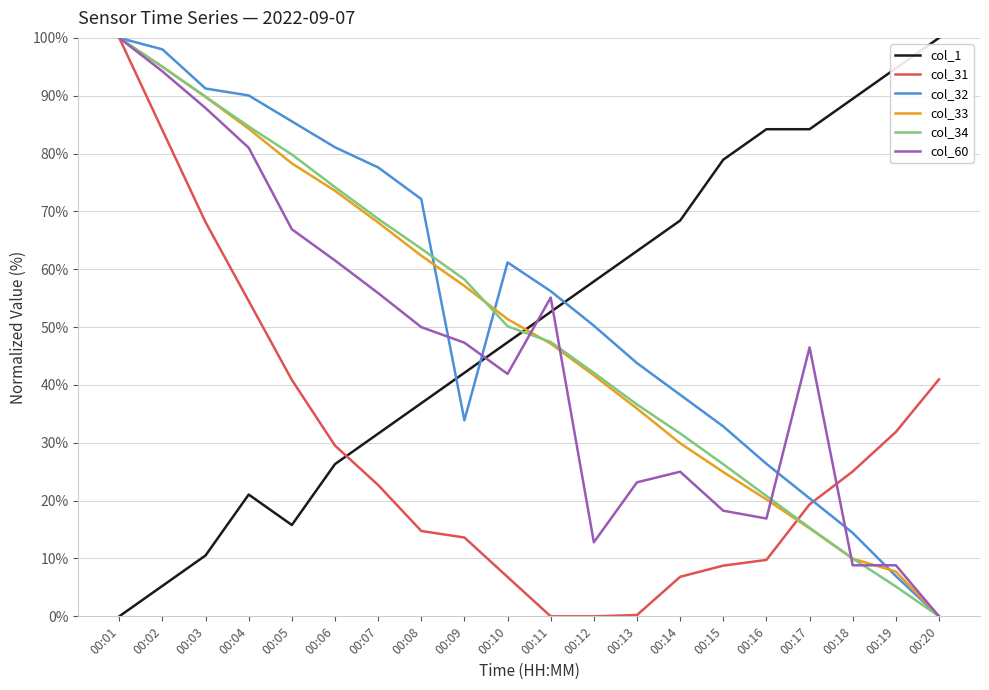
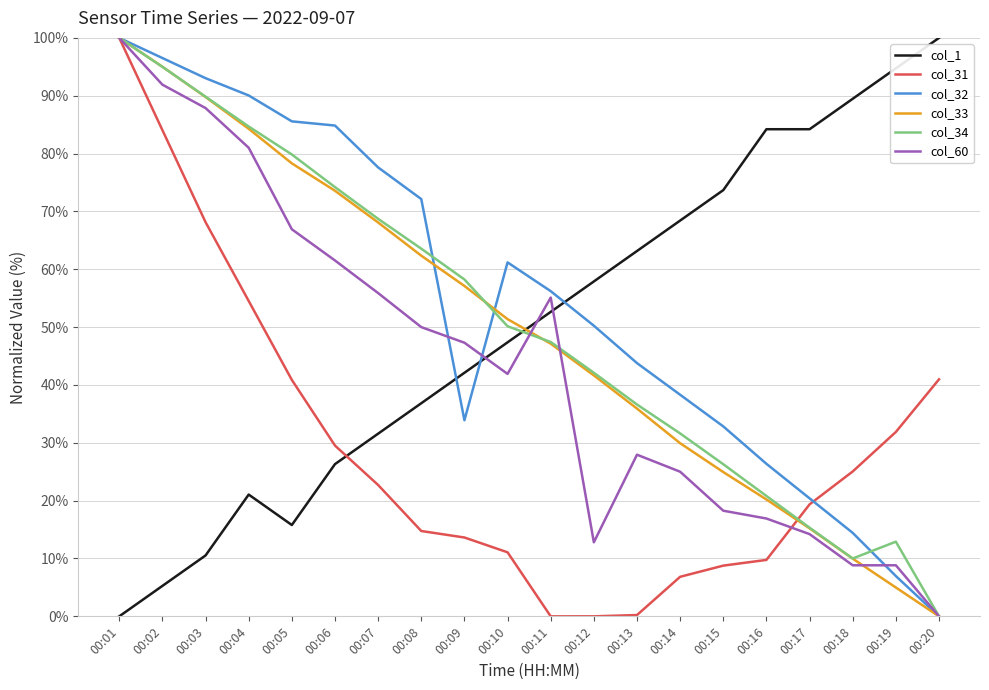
col_32, 00:02: 98% -> 97%
col_60, 00:02: 94% -> 92%
col_32, 00:03: 91% -> 93%
col_32, 00:06: 81% -> 85%
col_31, 00:10: 7% -> 11%
col_60, 00:13: 23% -> 28%
col_1, 00:15: 79% -> 74%
col_60, 00:17: 47% -> 14%
col_33, 00:19: 8% -> 5%
col_34, 00:19: 5% -> 13%
